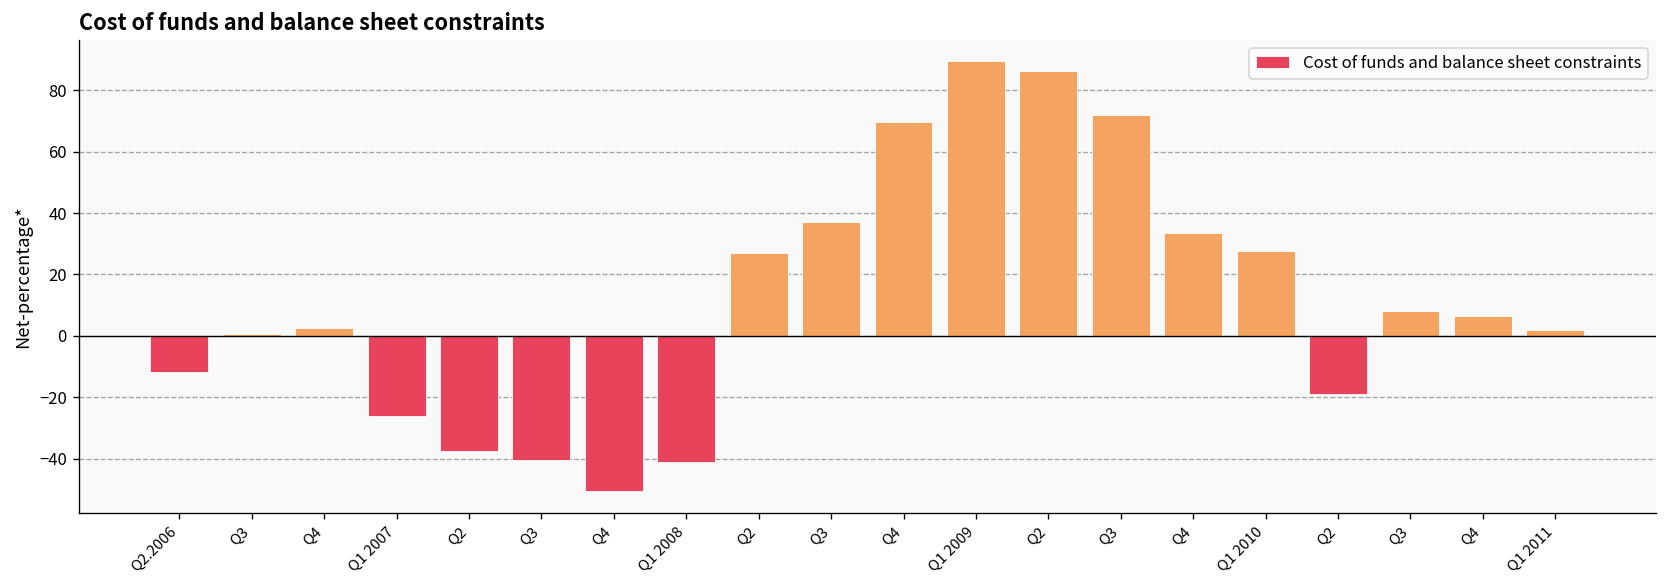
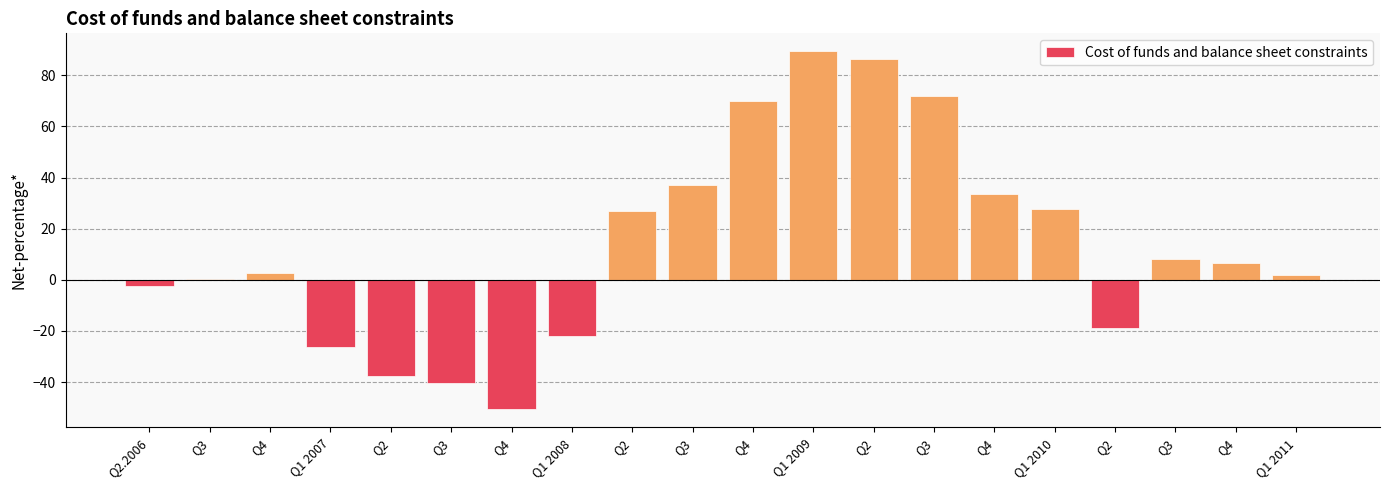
Q2.2006: -12 -> -2
Q1 2008: -41 -> -22
